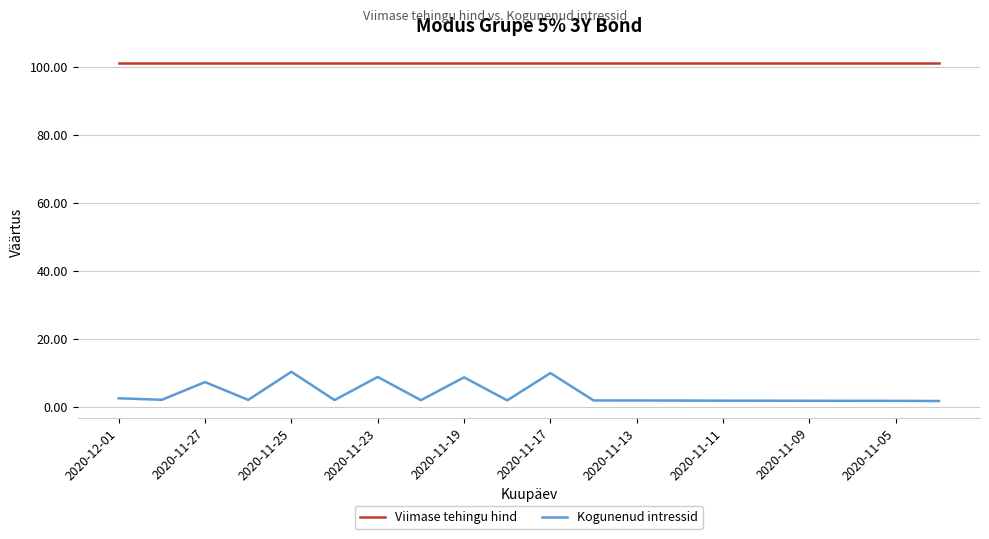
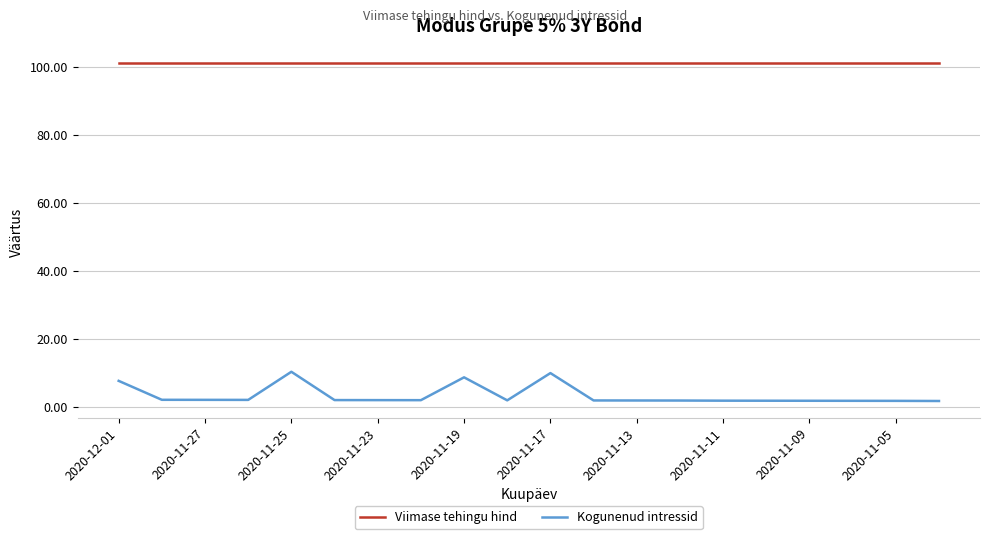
Kogunenud intressid, 2020-12-01: 2 -> 8
Kogunenud intressid, 2020-11-27: 7 -> 2
Kogunenud intressid, 2020-11-23: 9 -> 2
